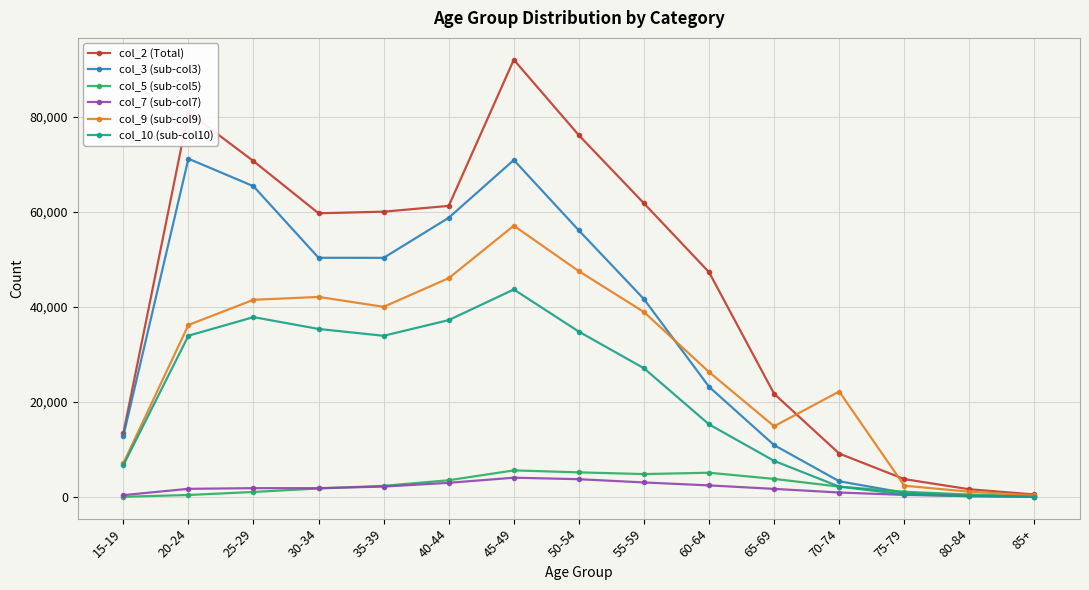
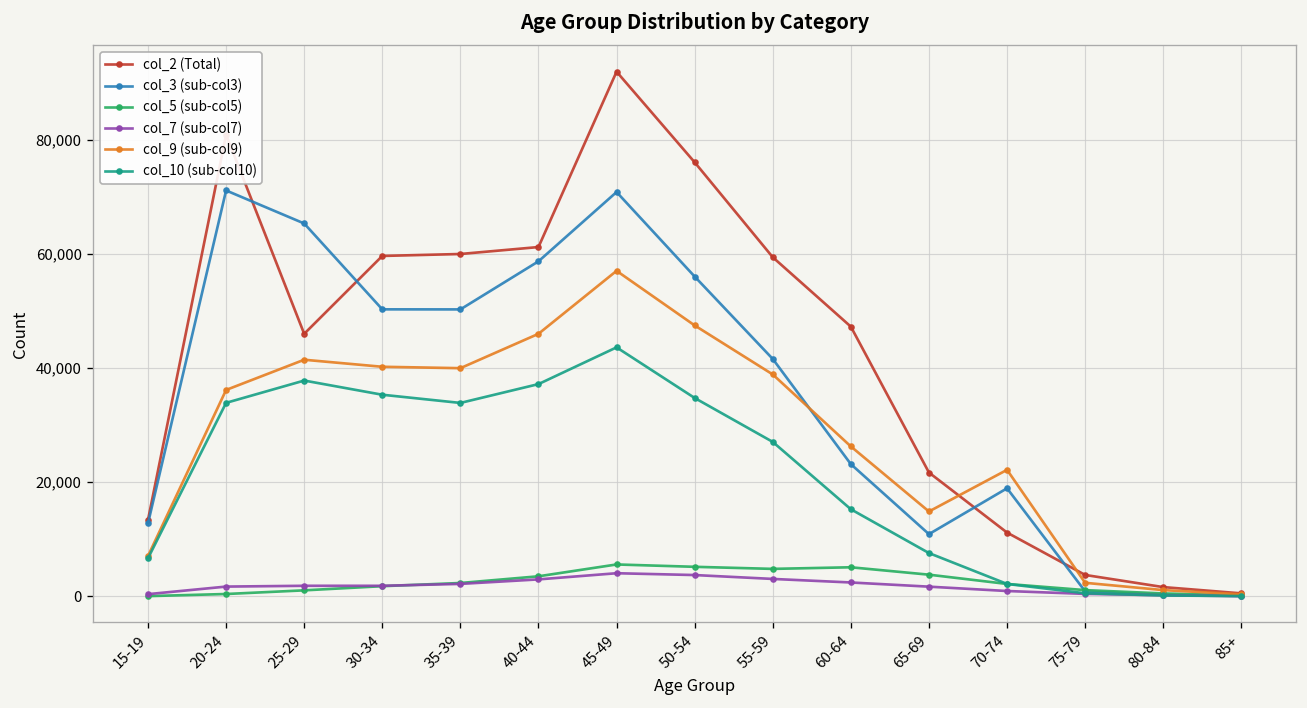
col_2 (Total), 25-29: 71,000 -> 46,000
col_9 (sub-col9), 30-34: 42,000 -> 40,000
col_2 (Total), 55-59: 62,000 -> 59,000
col_2 (Total), 70-74: 9,000 -> 11,000
col_3 (sub-col3), 70-74: 3,000 -> 19,000
